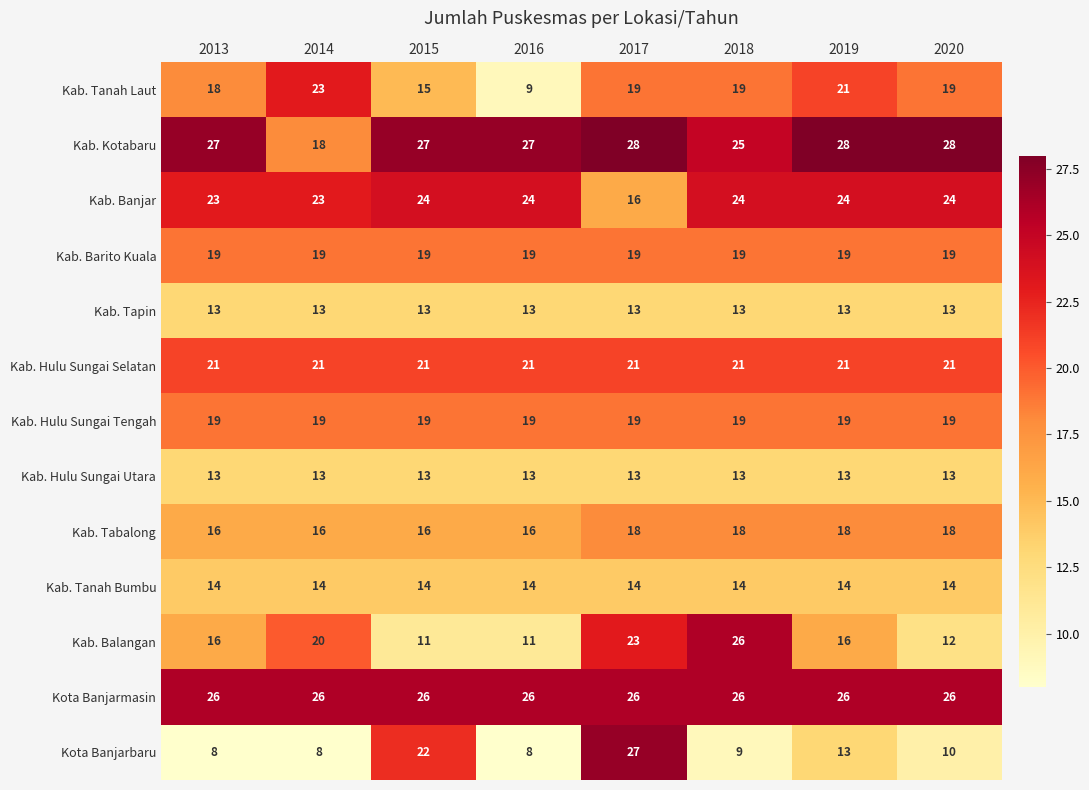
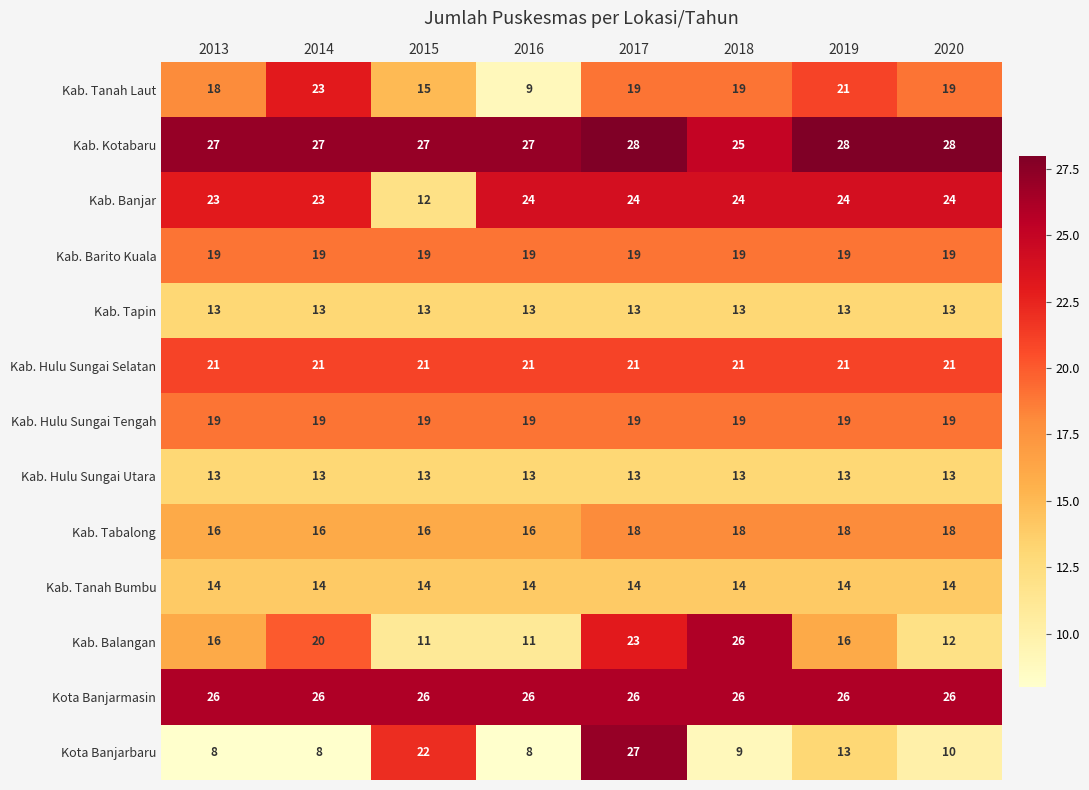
Kab. Kotabaru, 2014: 18 -> 27
Kab. Banjar, 2015: 24 -> 12
Kab. Banjar, 2017: 16 -> 24
